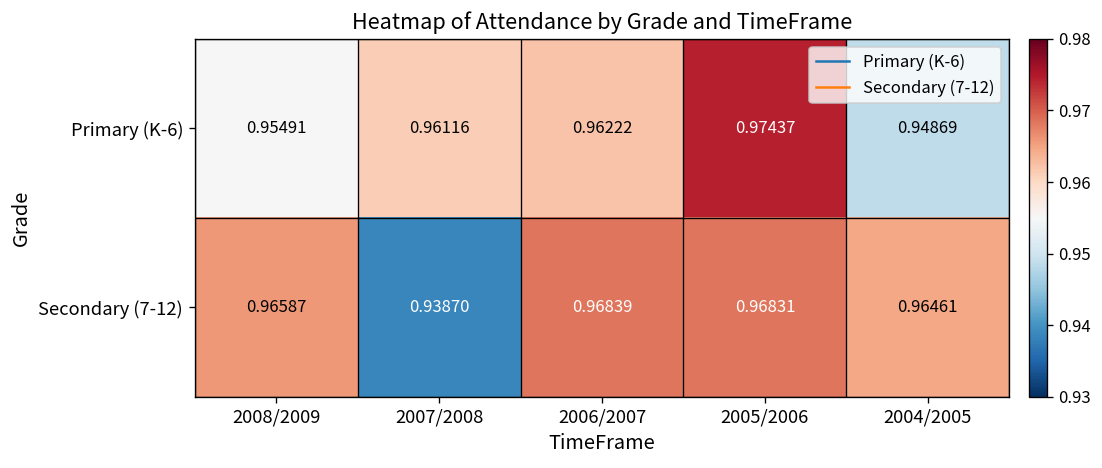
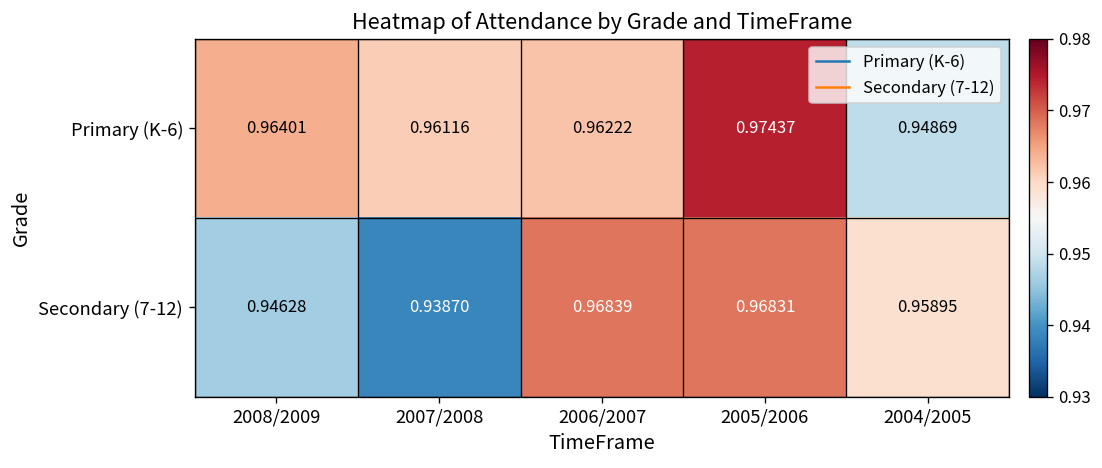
Primary (K-6), 2008/2009: 0.95491 -> 0.96401
Secondary (7-12), 2008/2009: 0.96587 -> 0.94628
Secondary (7-12), 2004/2005: 0.96461 -> 0.95895
